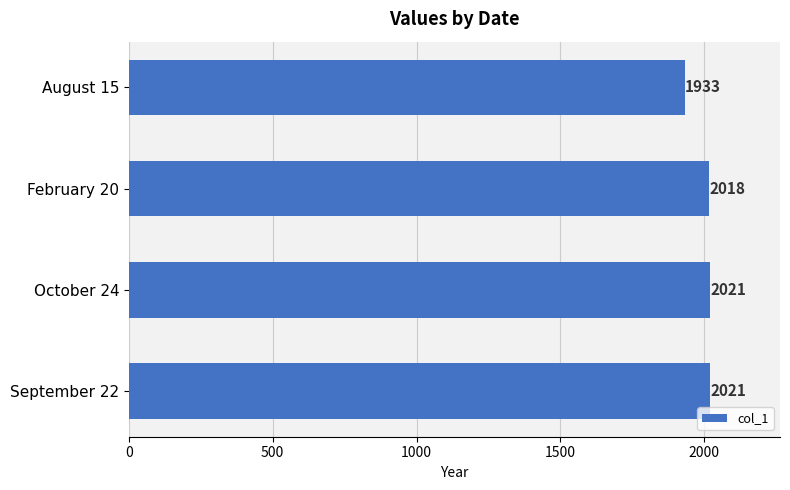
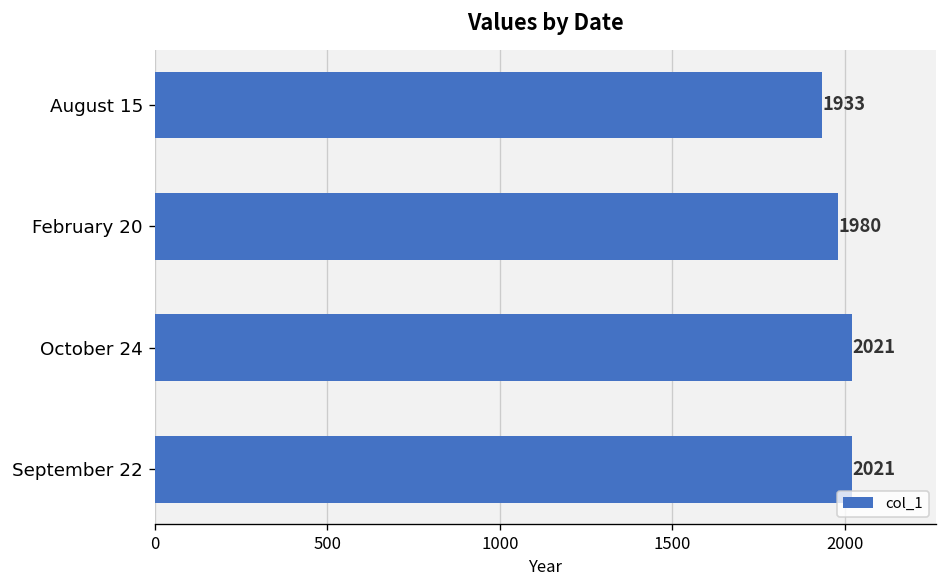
February 20: 2018 -> 1980
